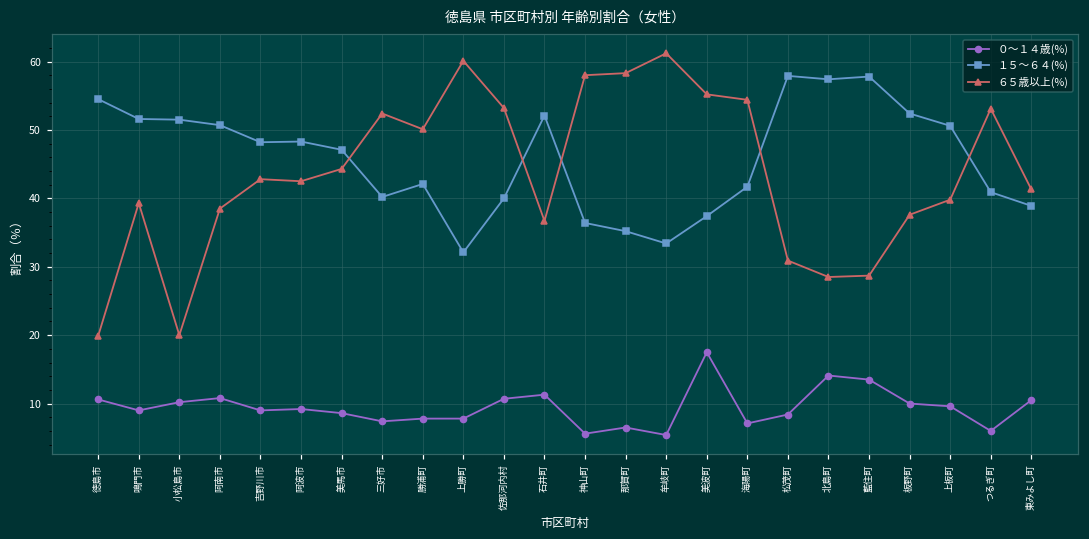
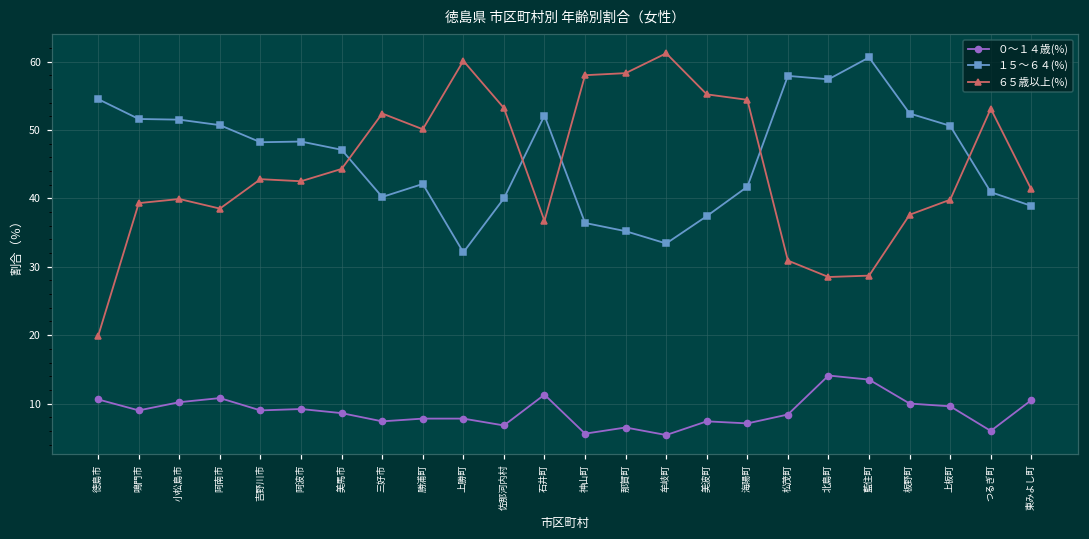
６５歳以上(%), 小松島市: 20 -> 40
０～１４歳(%), 佐那河内村: 11 -> 7
０～１４歳(%), 美波町: 18 -> 7
１５～６４(%), 藍住町: 58 -> 61
